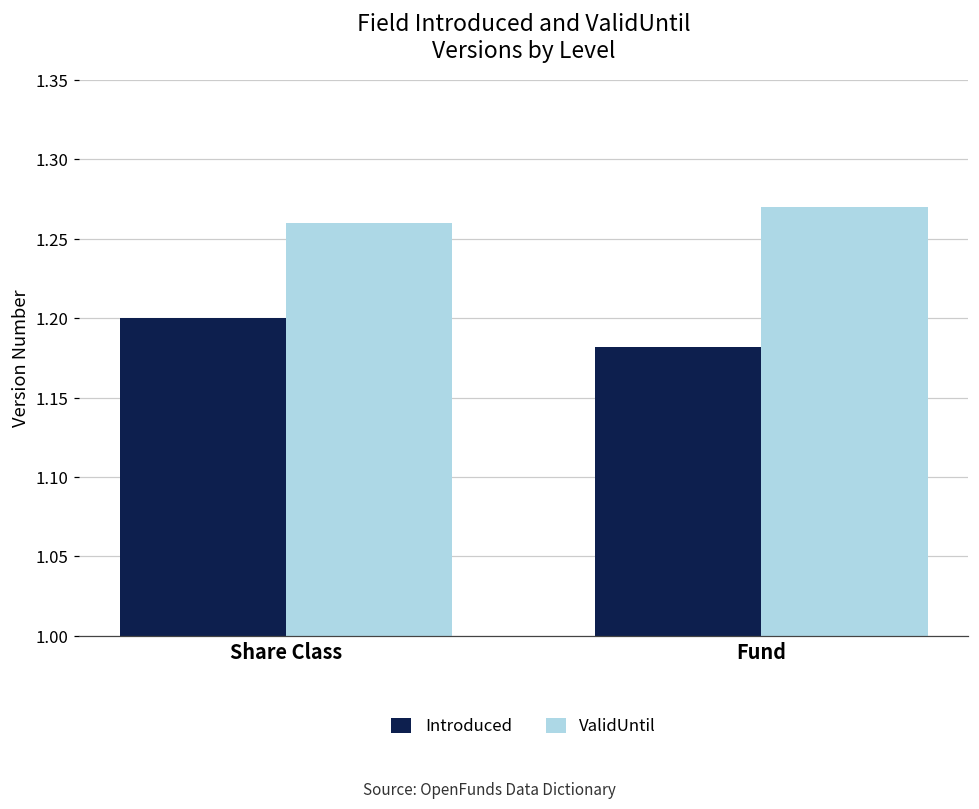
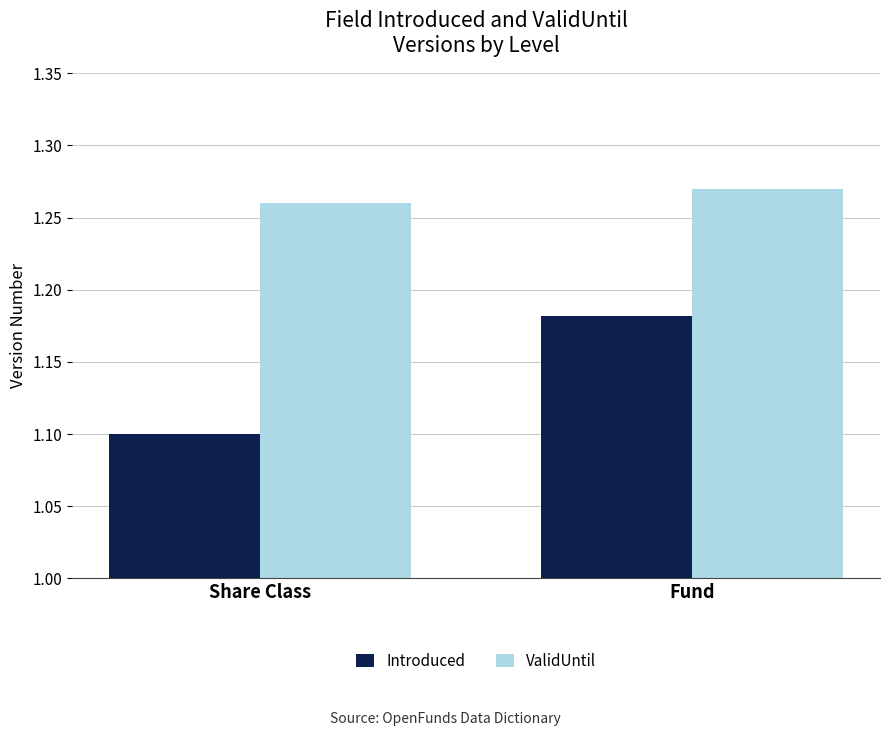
Introduced, Share Class: 1.2 -> 1.1
